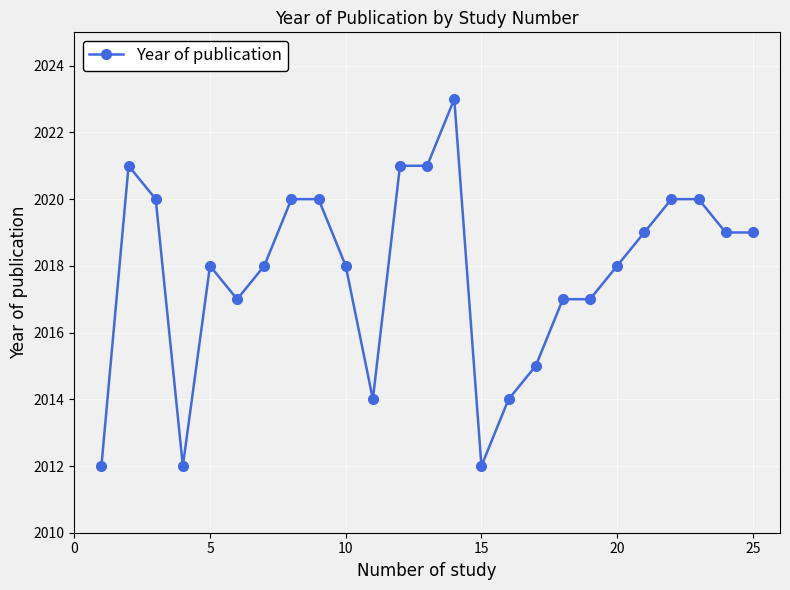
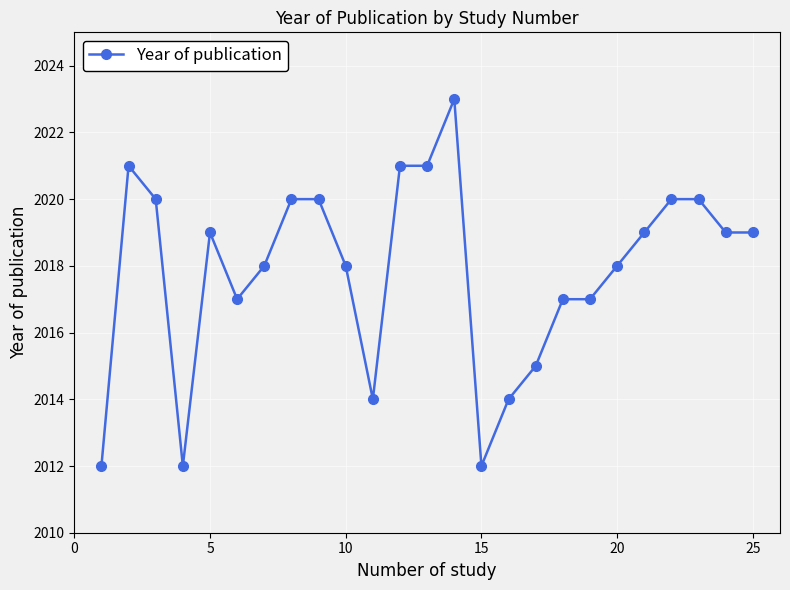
5: 2018 -> 2019
